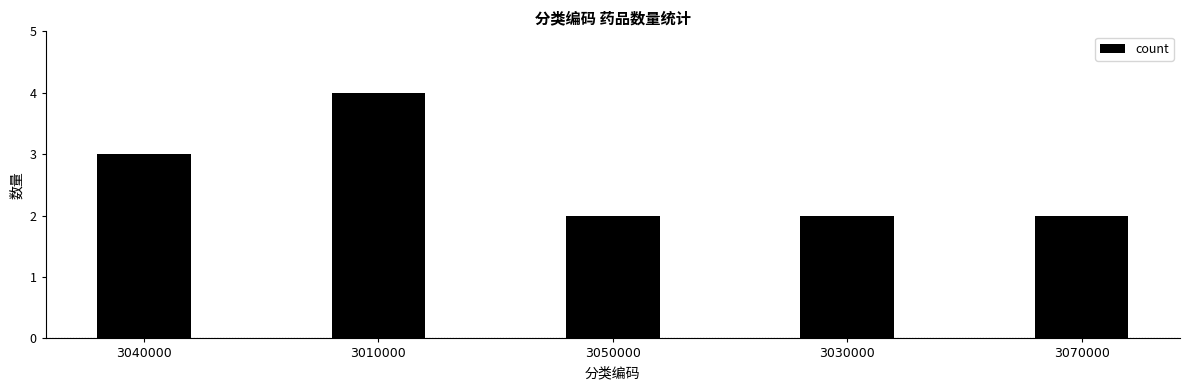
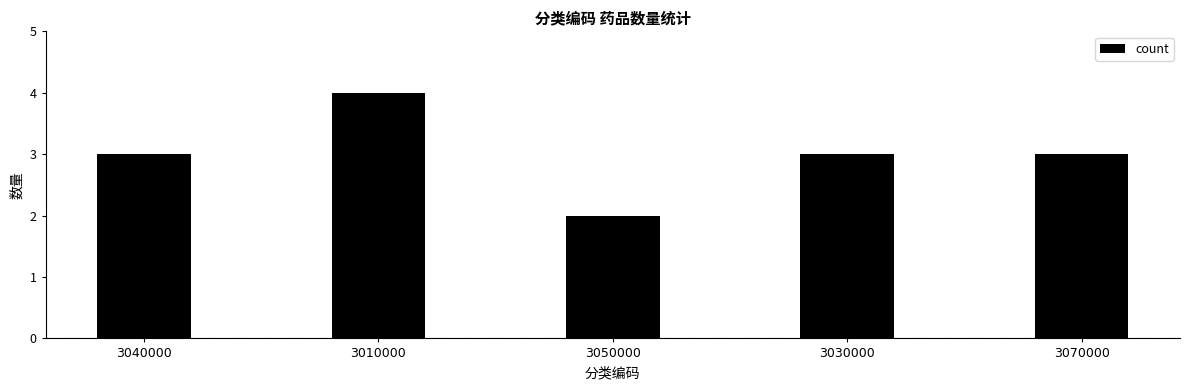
3030000: 2 -> 3
3070000: 2 -> 3
